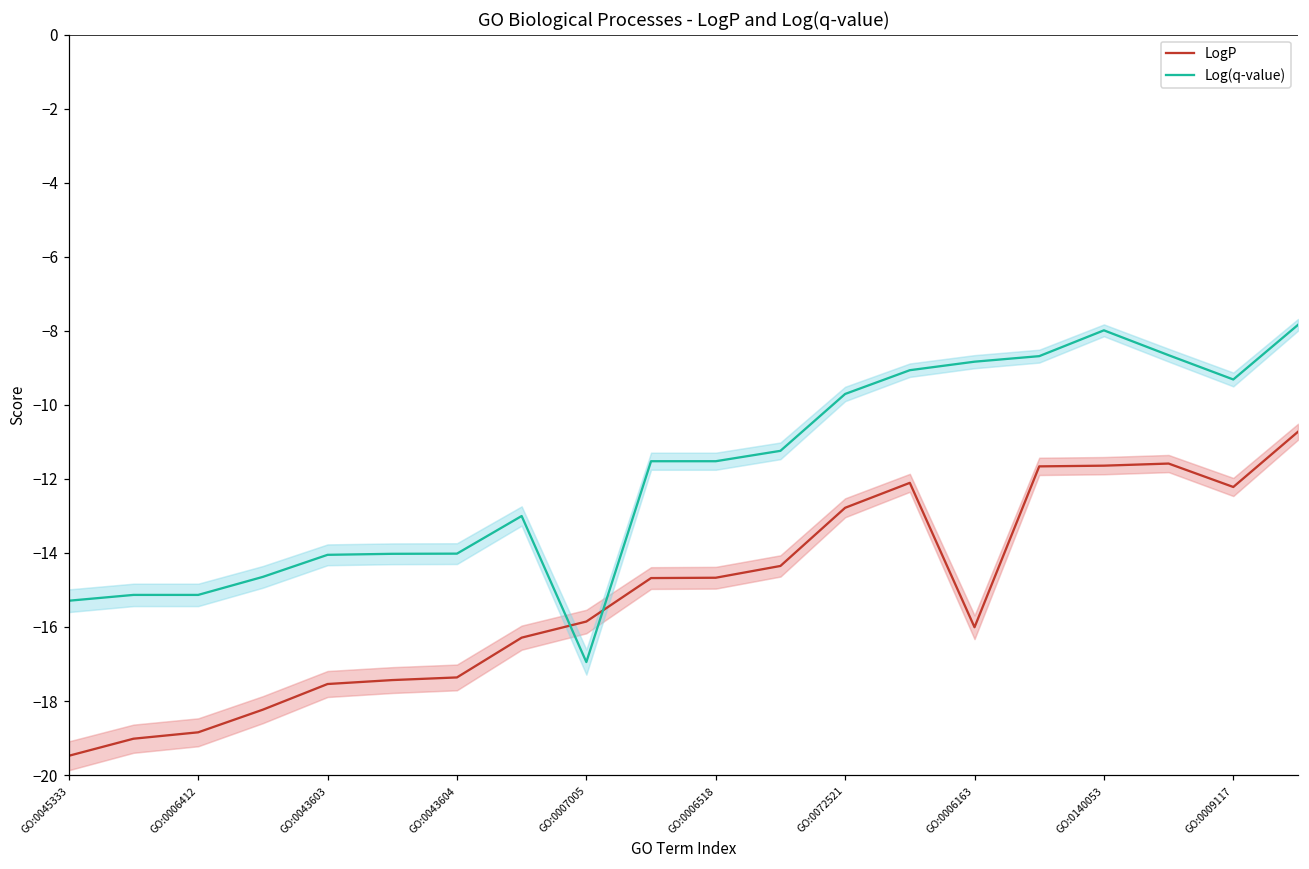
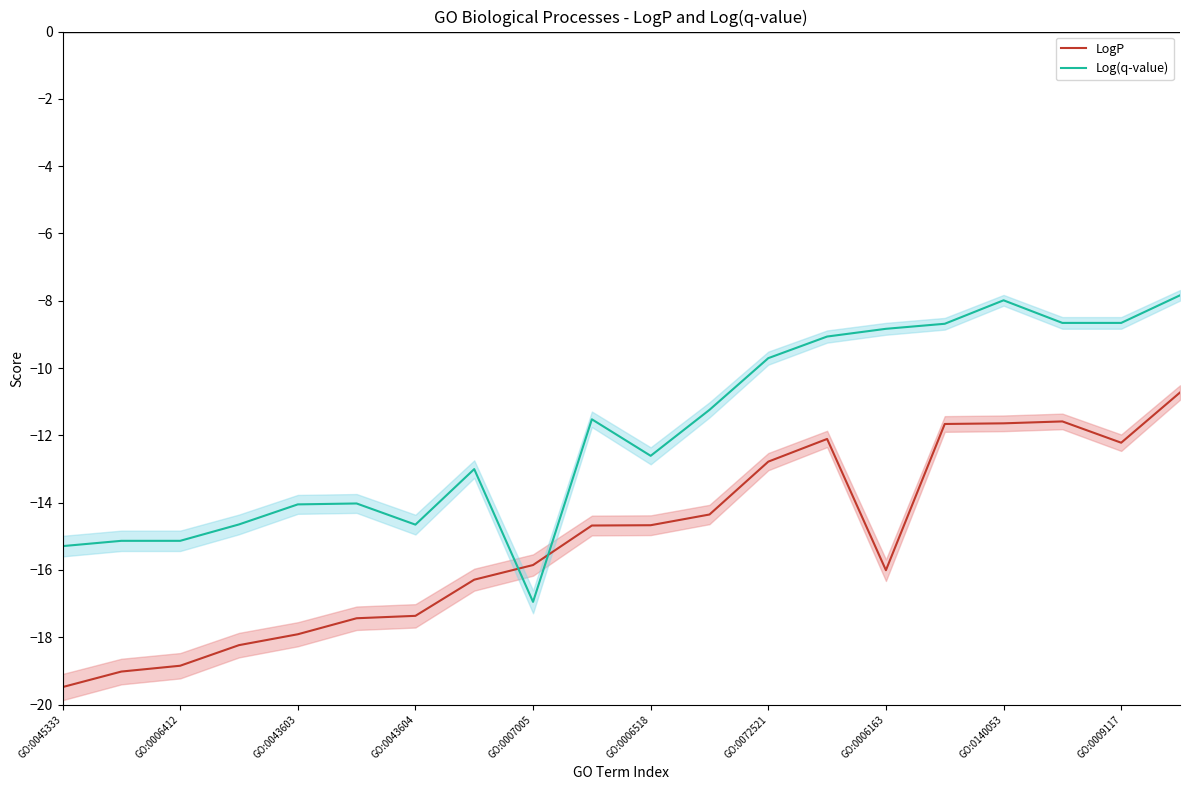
LogP, GO:0043603: -17.5 -> -17.9
Log(q-value), GO:0043604: -14.0 -> -14.7
Log(q-value), GO:0006518: -11.5 -> -12.6
Log(q-value), GO:0009117: -9.3 -> -8.7
